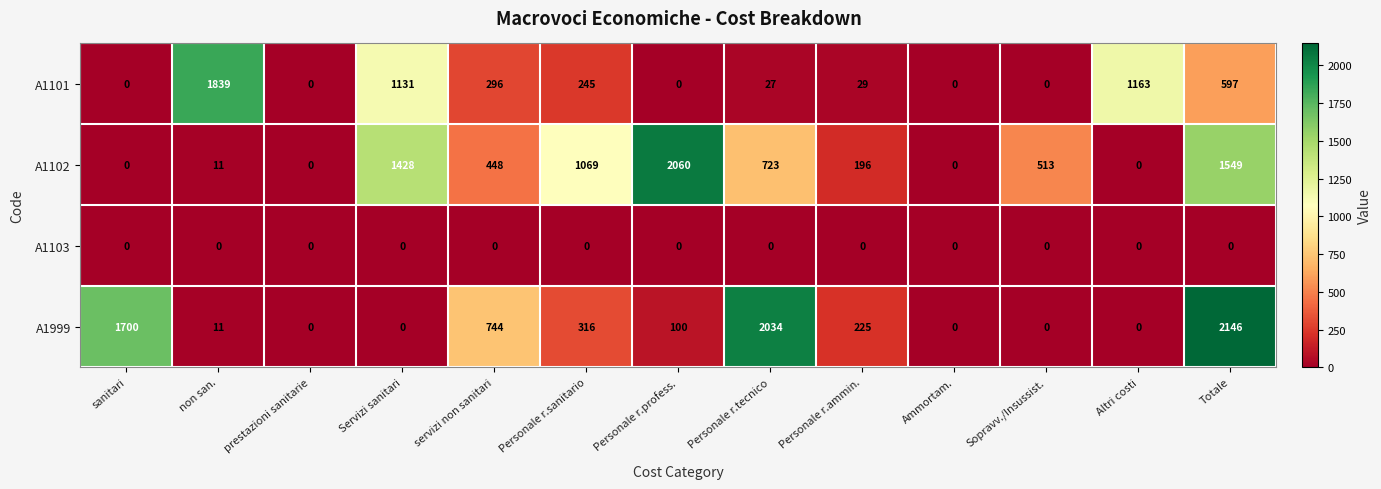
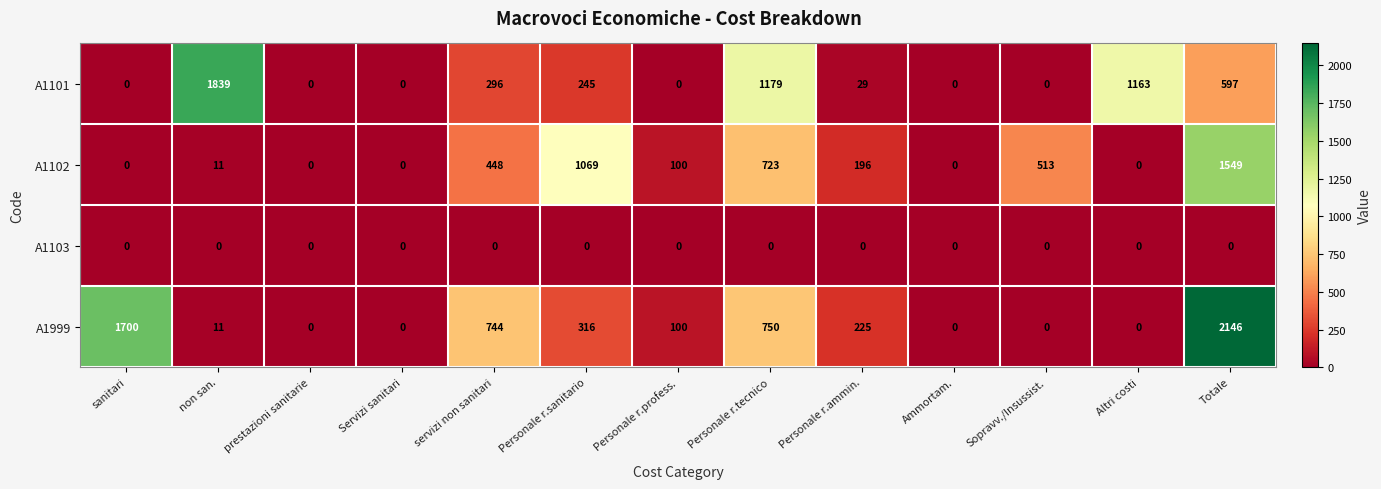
A1101, Servizi sanitari: 1131 -> 0
A1101, Personale r.tecnico: 27 -> 1179
A1102, Servizi sanitari: 1428 -> 0
A1102, Personale r.profess.: 2060 -> 100
A1999, Personale r.tecnico: 2034 -> 750
